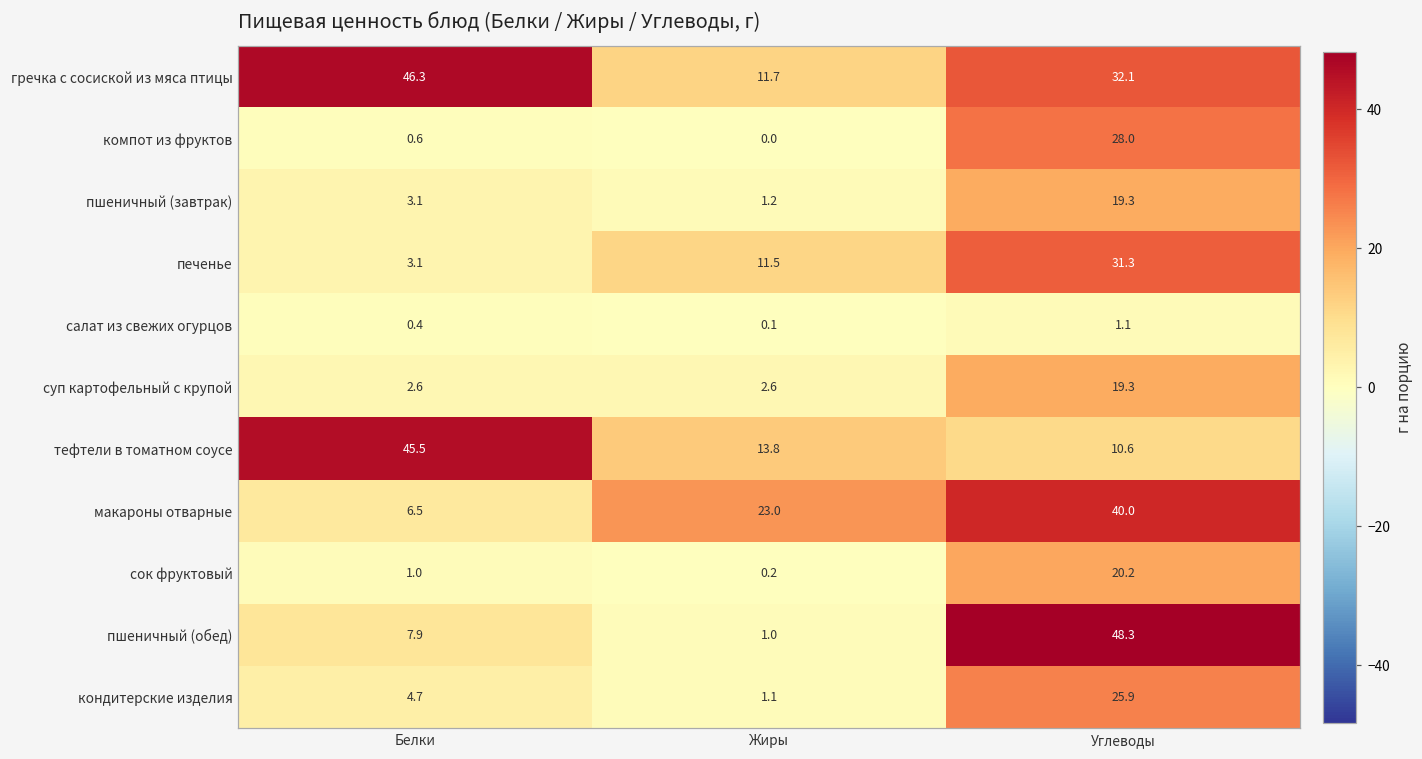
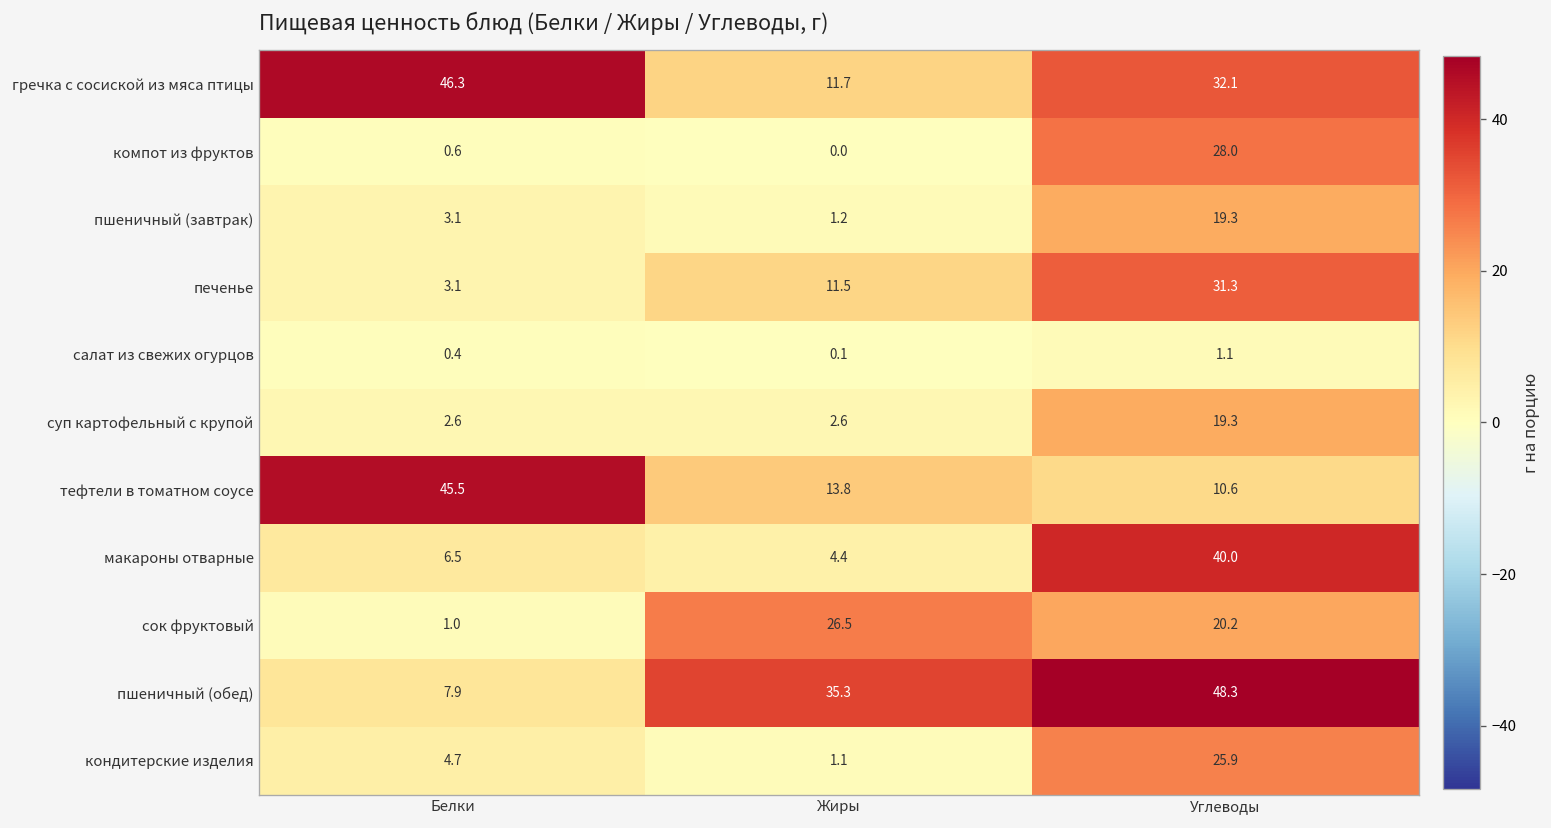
макароны отварные, Жиры: 23.0 -> 4.4
сок фруктовый, Жиры: 0.2 -> 26.5
пшеничный (обед), Жиры: 1.0 -> 35.3
